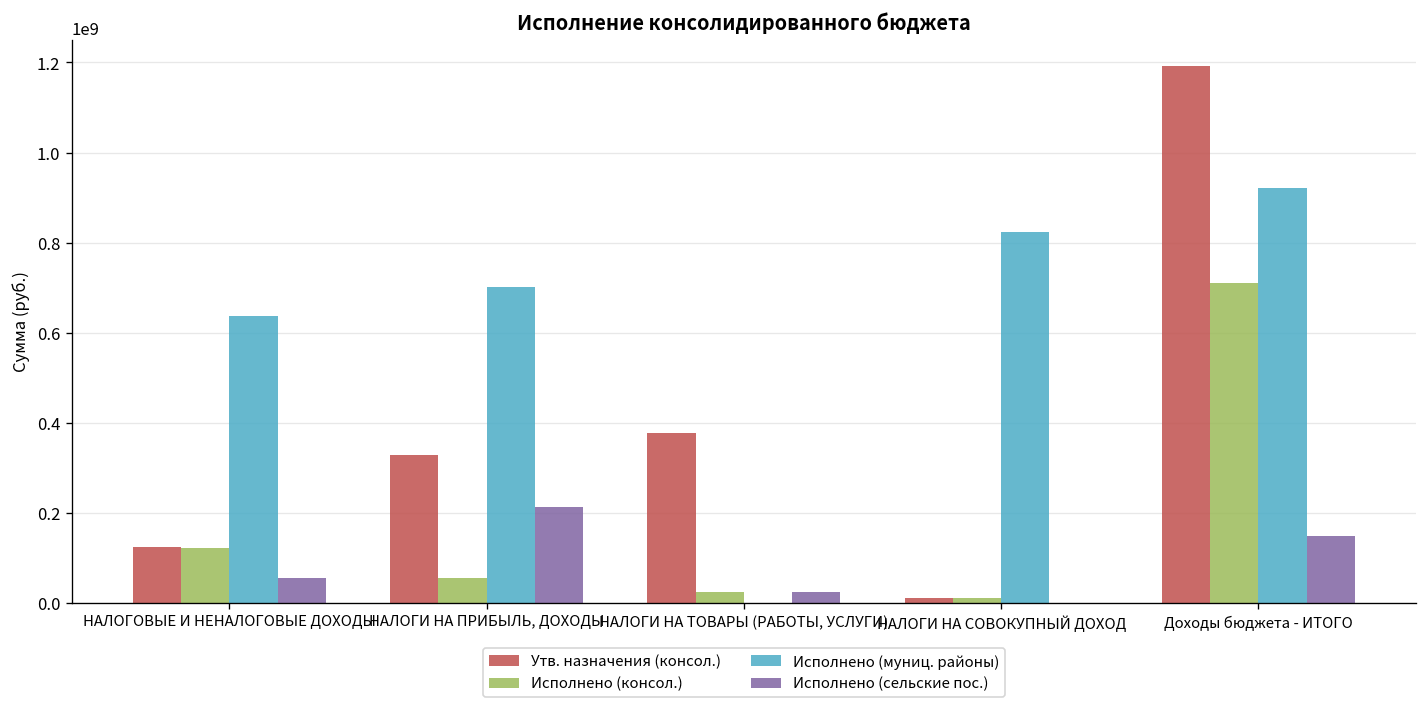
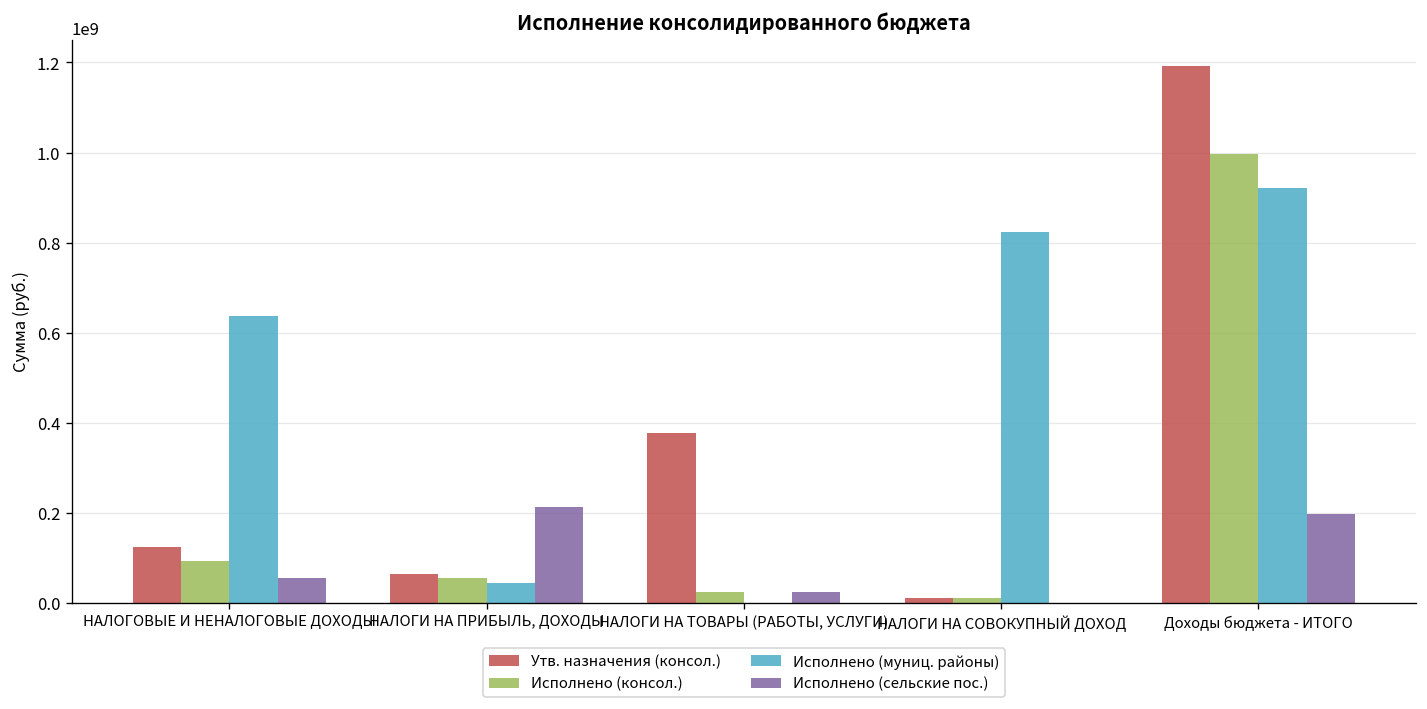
Исполнено (консол.), НАЛОГОВЫЕ И НЕНАЛОГОВЫЕ ДОХОДЫ: 120000000 -> 90000000
Утв. назначения (консол.), НАЛОГИ НА ПРИБЫЛЬ, ДОХОДЫ: 330000000 -> 60000000
Исполнено (муниц. районы), НАЛОГИ НА ПРИБЫЛЬ, ДОХОДЫ: 700000000 -> 50000000
Исполнено (консол.), Доходы бюджета - ИТОГО: 710000000 -> 1000000000
Исполнено (сельские пос.), Доходы бюджета - ИТОГО: 150000000 -> 200000000
